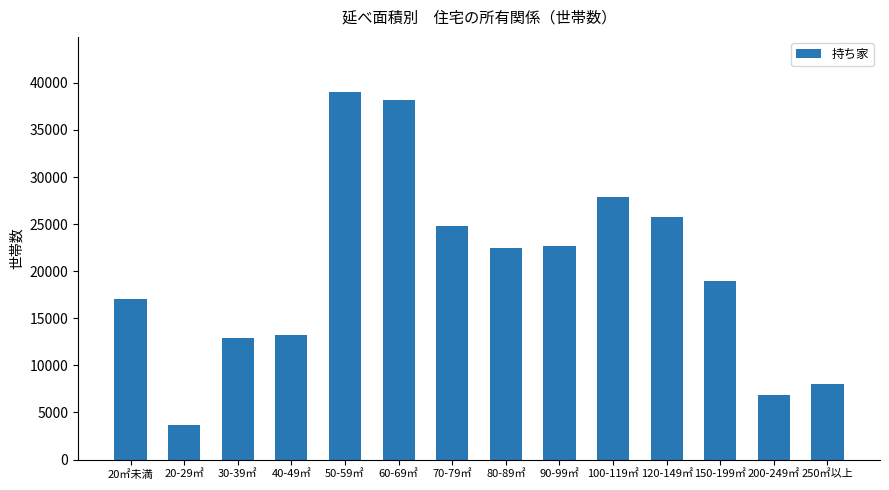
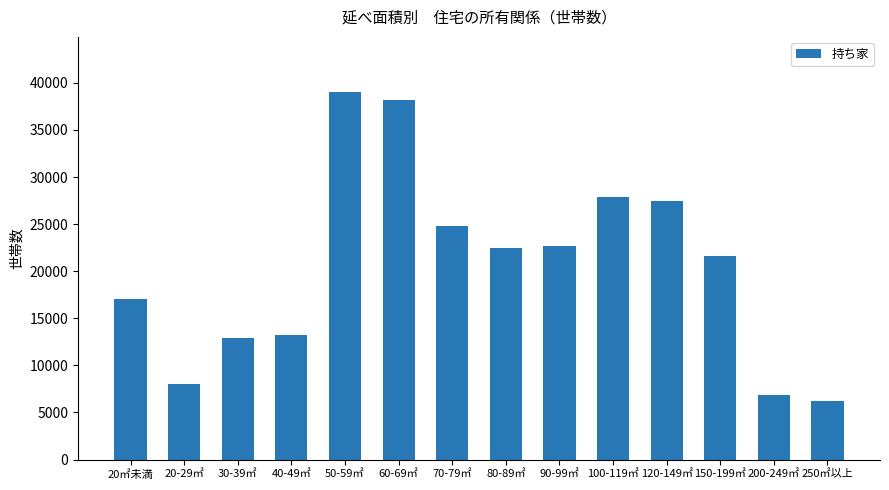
20-29㎡: 4000 -> 8000
120-149㎡: 26000 -> 27000
150-199㎡: 19000 -> 22000
250㎡以上: 8000 -> 6000
